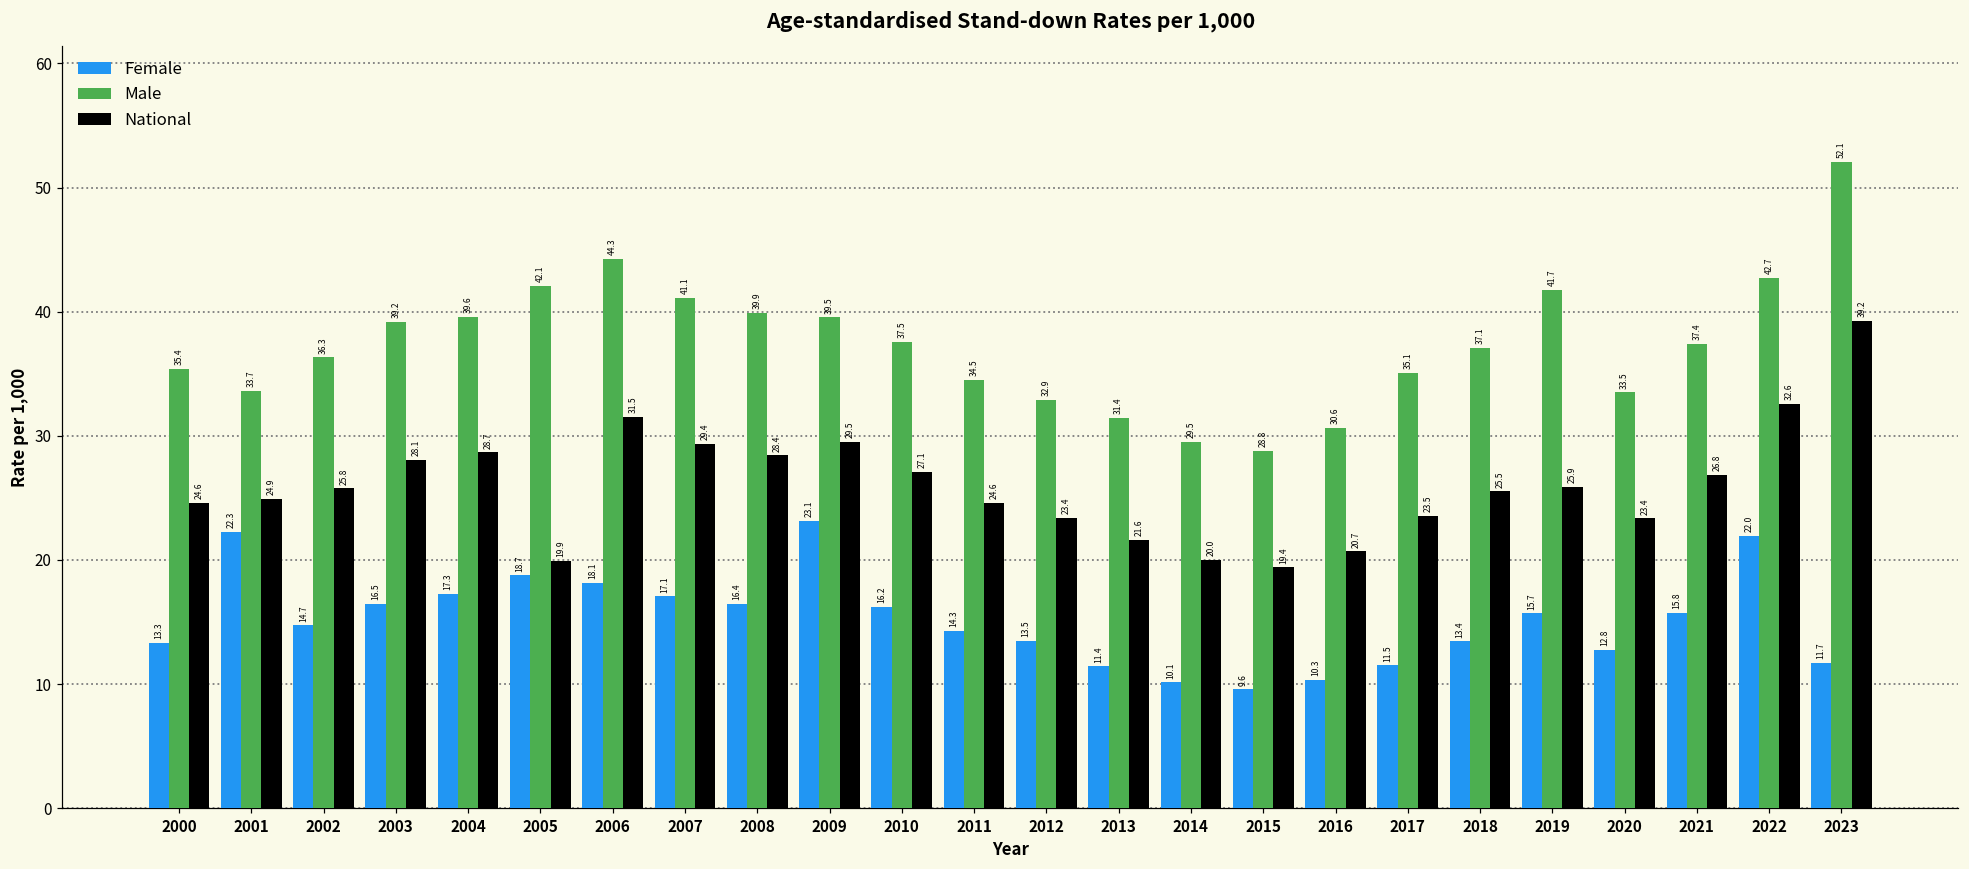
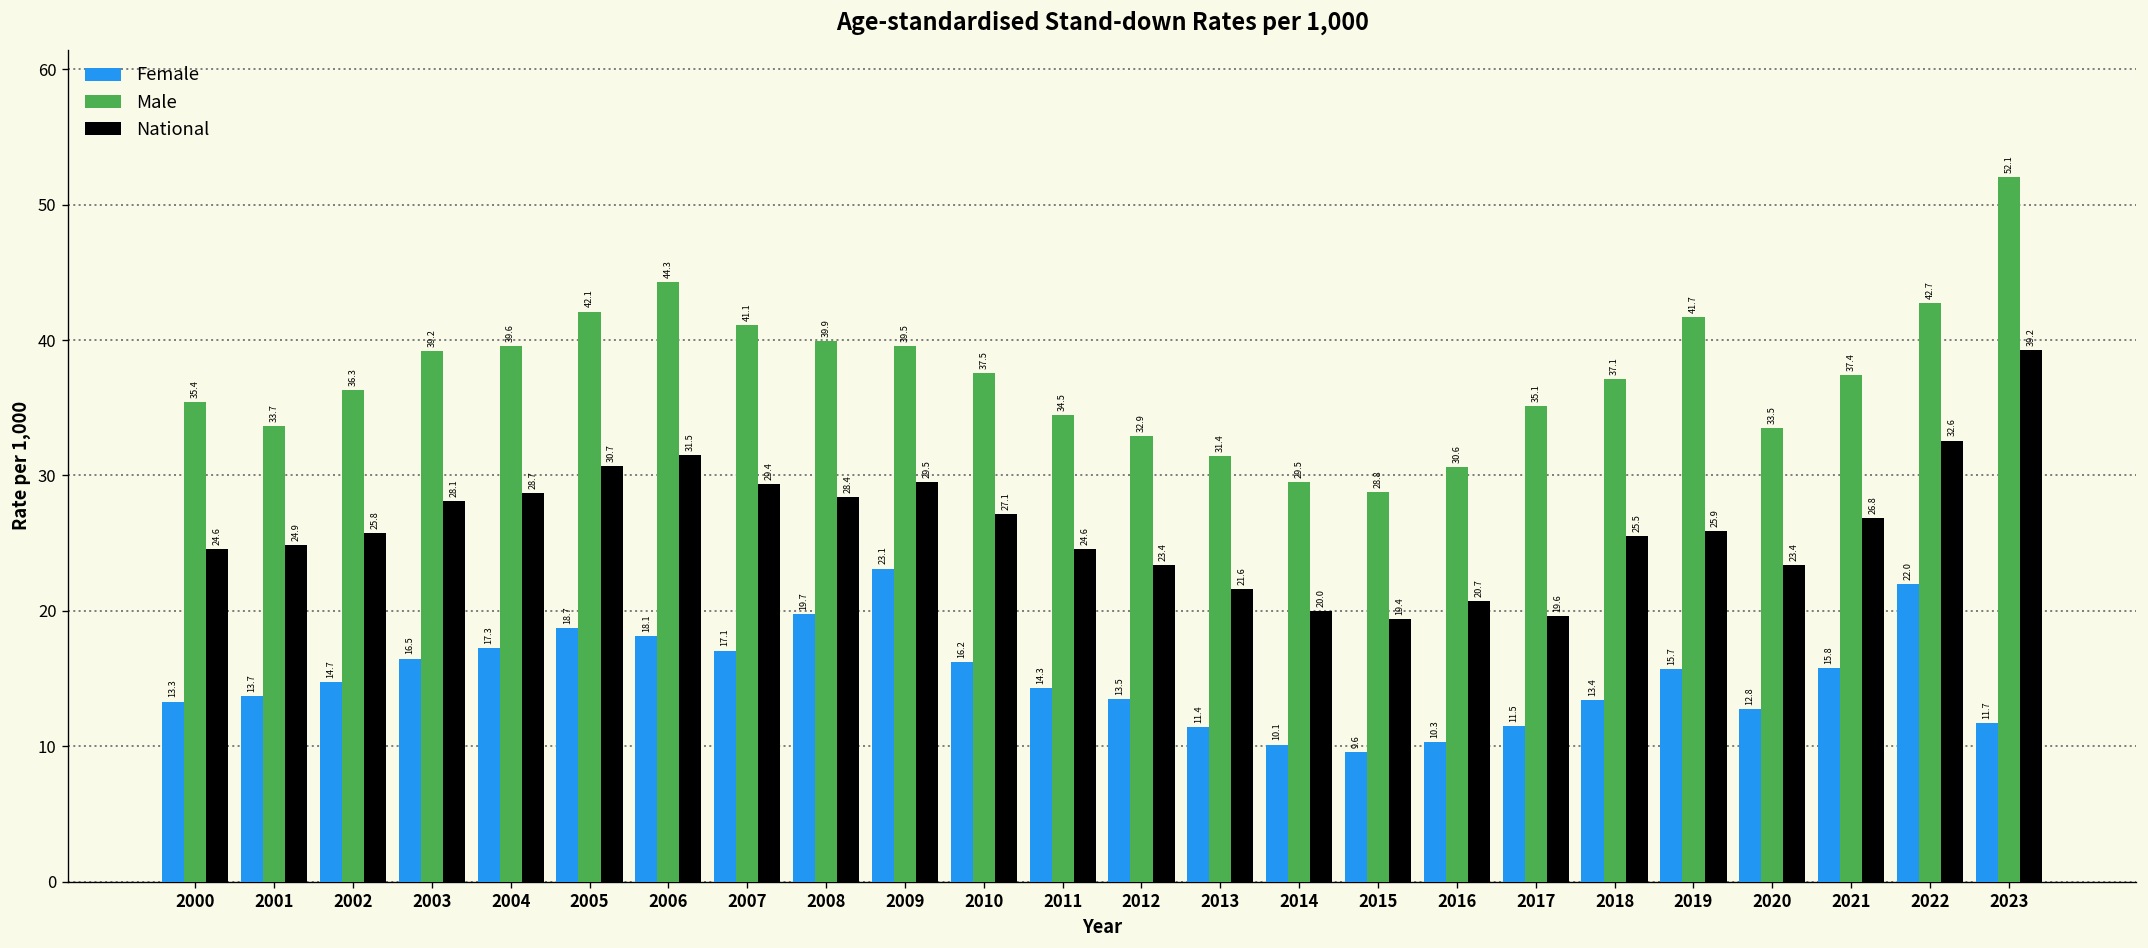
Female, 2001: 22.3 -> 13.7
National, 2005: 19.9 -> 30.7
Female, 2008: 16.4 -> 19.7
National, 2017: 23.5 -> 19.6
